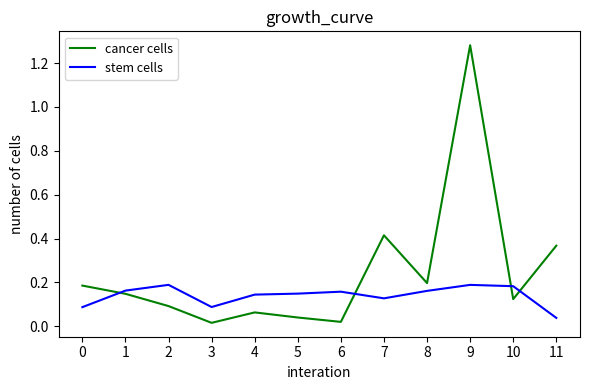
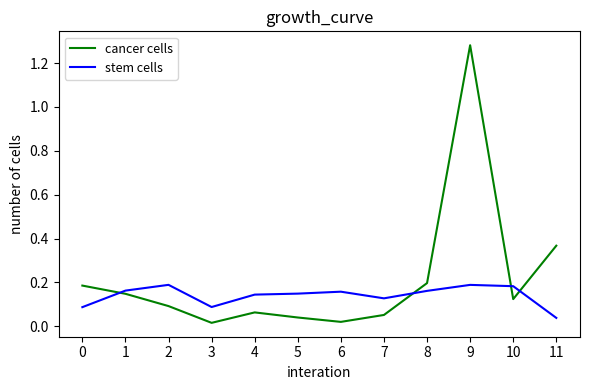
cancer cells, 7: 0.41 -> 0.05
